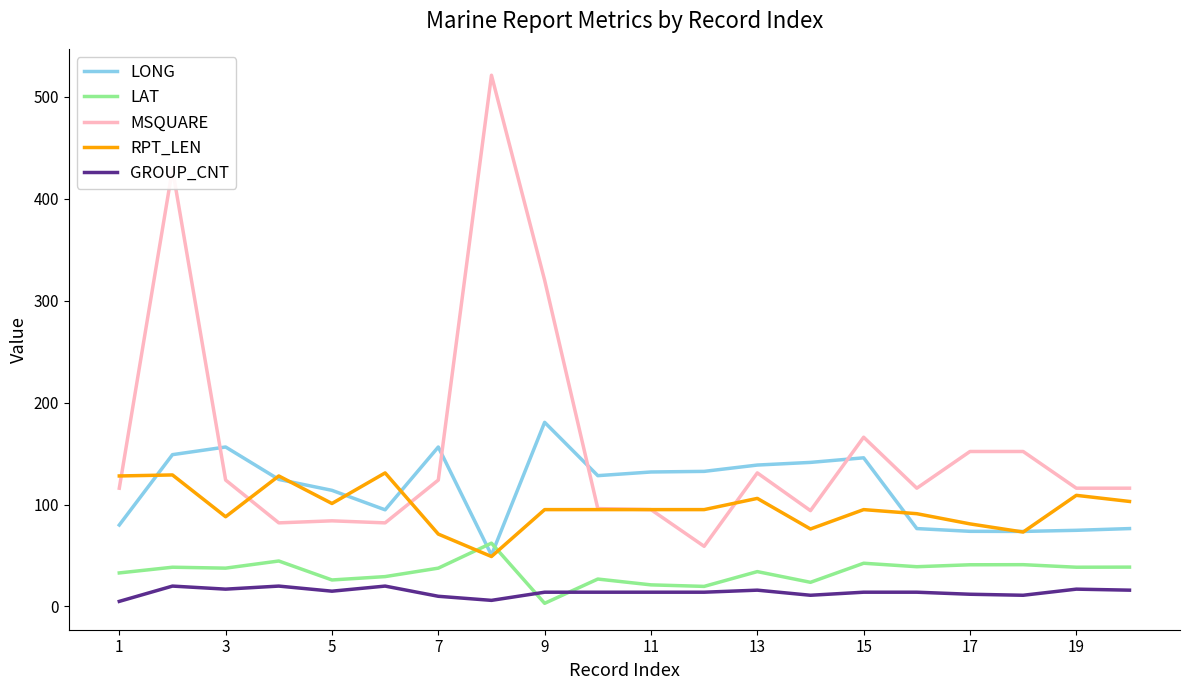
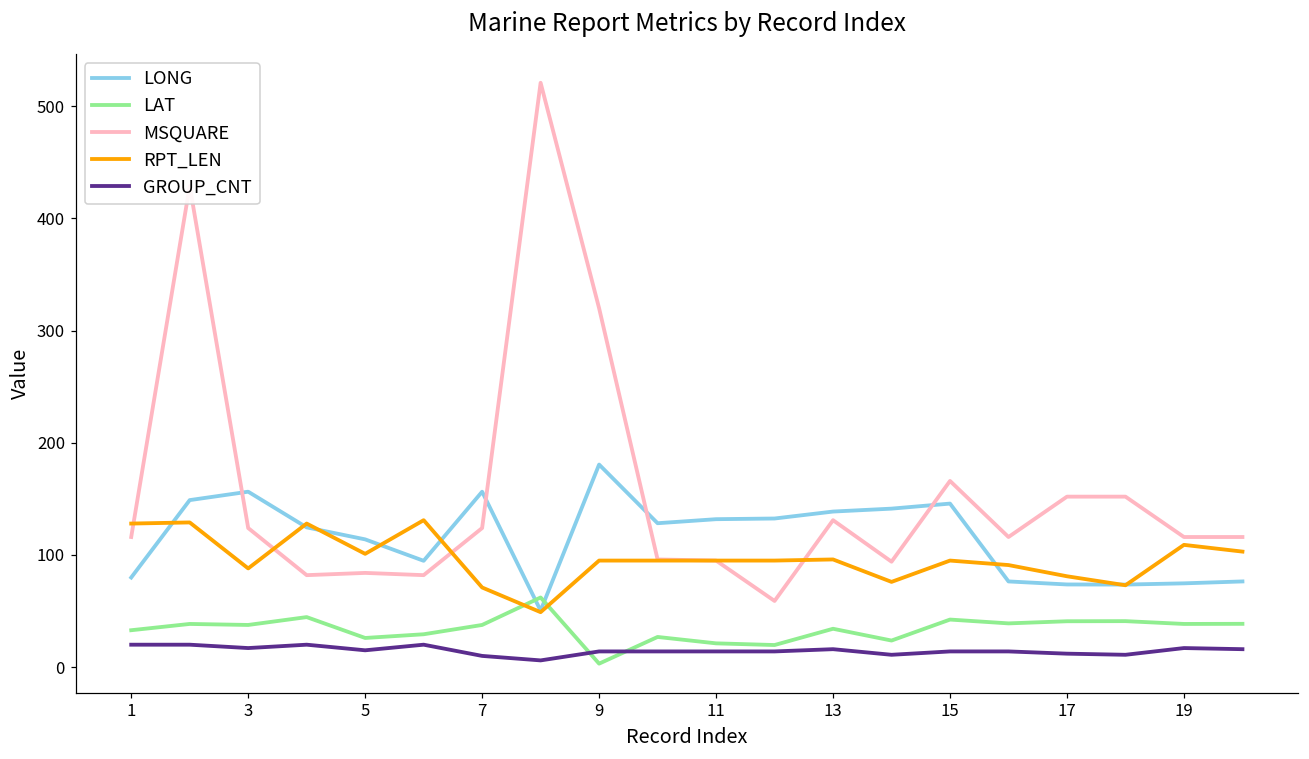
GROUP_CNT, 1: 5 -> 20
RPT_LEN, 13: 106 -> 96
